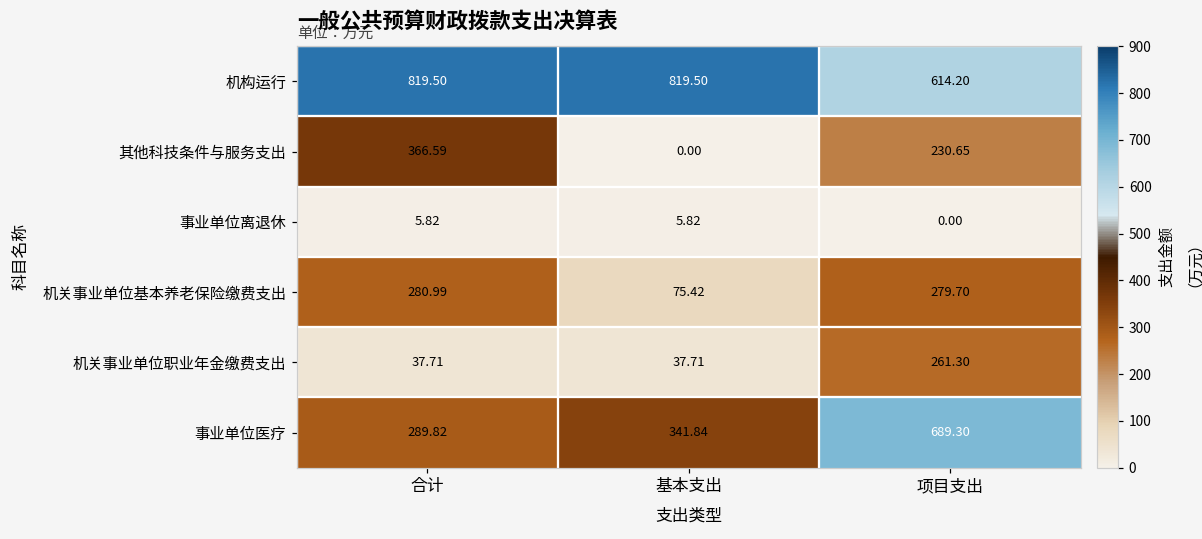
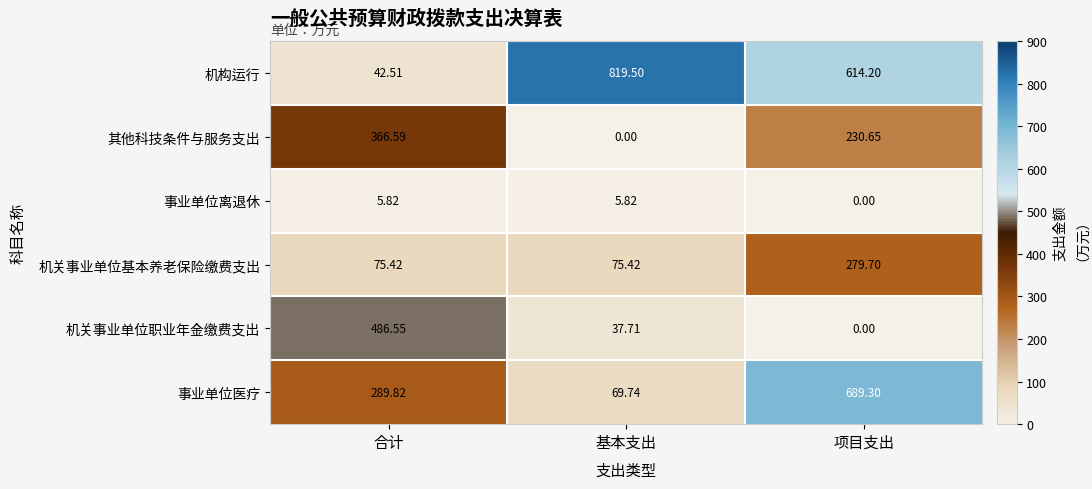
机构运行, 合计: 819.50 -> 42.51
机关事业单位基本养老保险缴费支出, 合计: 280.99 -> 75.42
机关事业单位职业年金缴费支出, 合计: 37.71 -> 486.55
机关事业单位职业年金缴费支出, 项目支出: 261.30 -> 0.00
事业单位医疗, 基本支出: 341.84 -> 69.74
